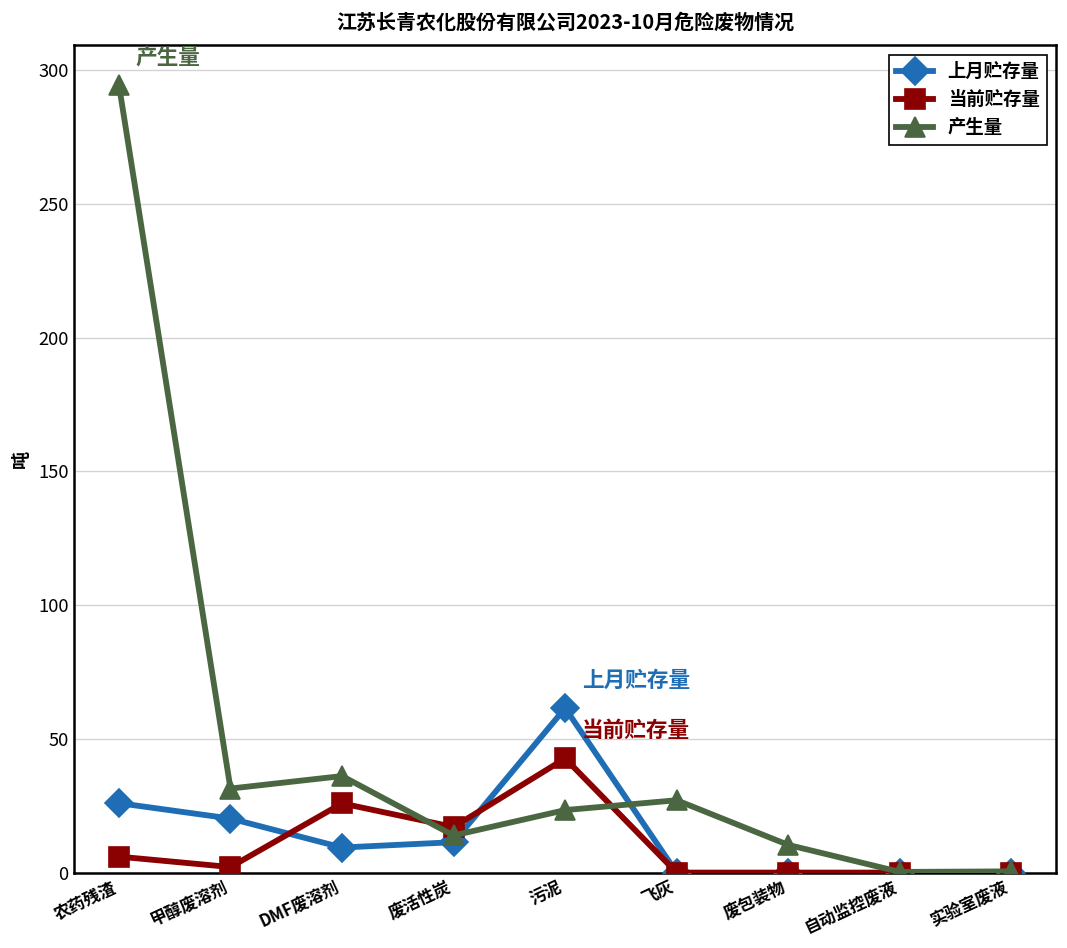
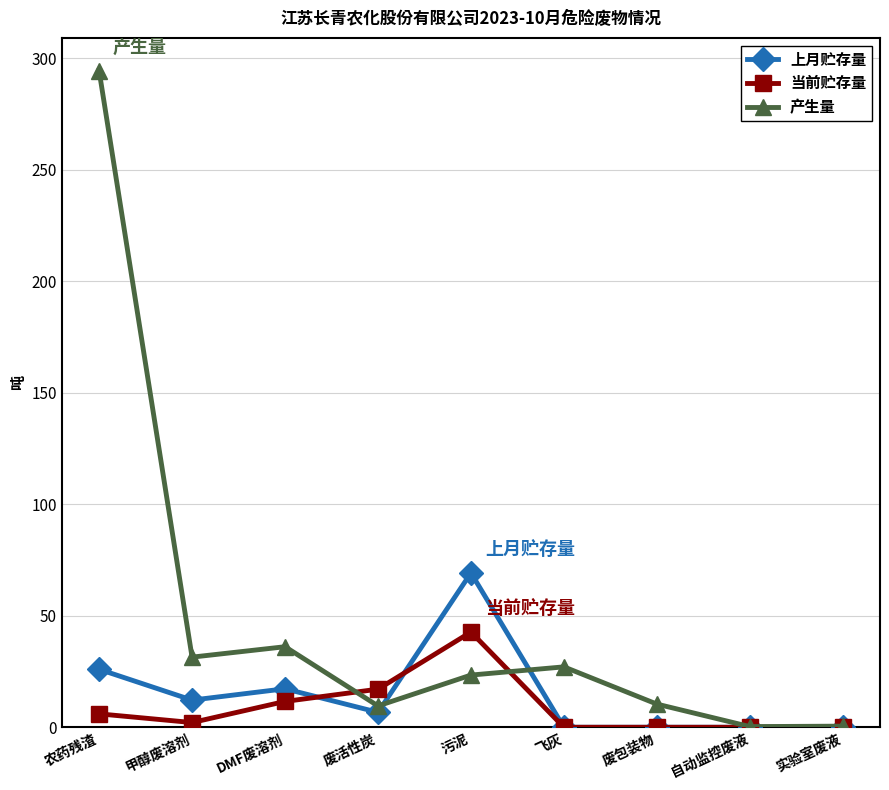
上月贮存量, 甲醇废溶剂: 20 -> 12
上月贮存量, DMF废溶剂: 9 -> 17
当前贮存量, DMF废溶剂: 26 -> 12
上月贮存量, 废活性炭: 11 -> 7
产生量, 废活性炭: 14 -> 10
上月贮存量, 污泥: 62 -> 69
